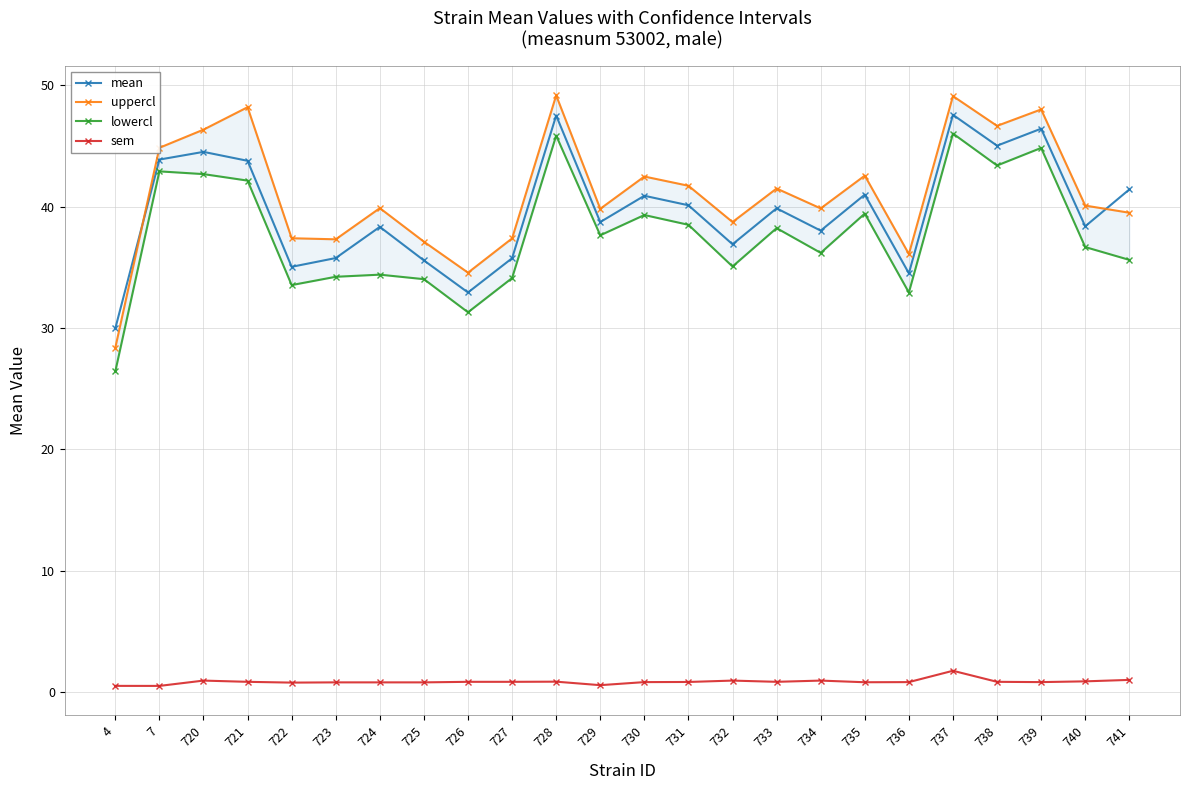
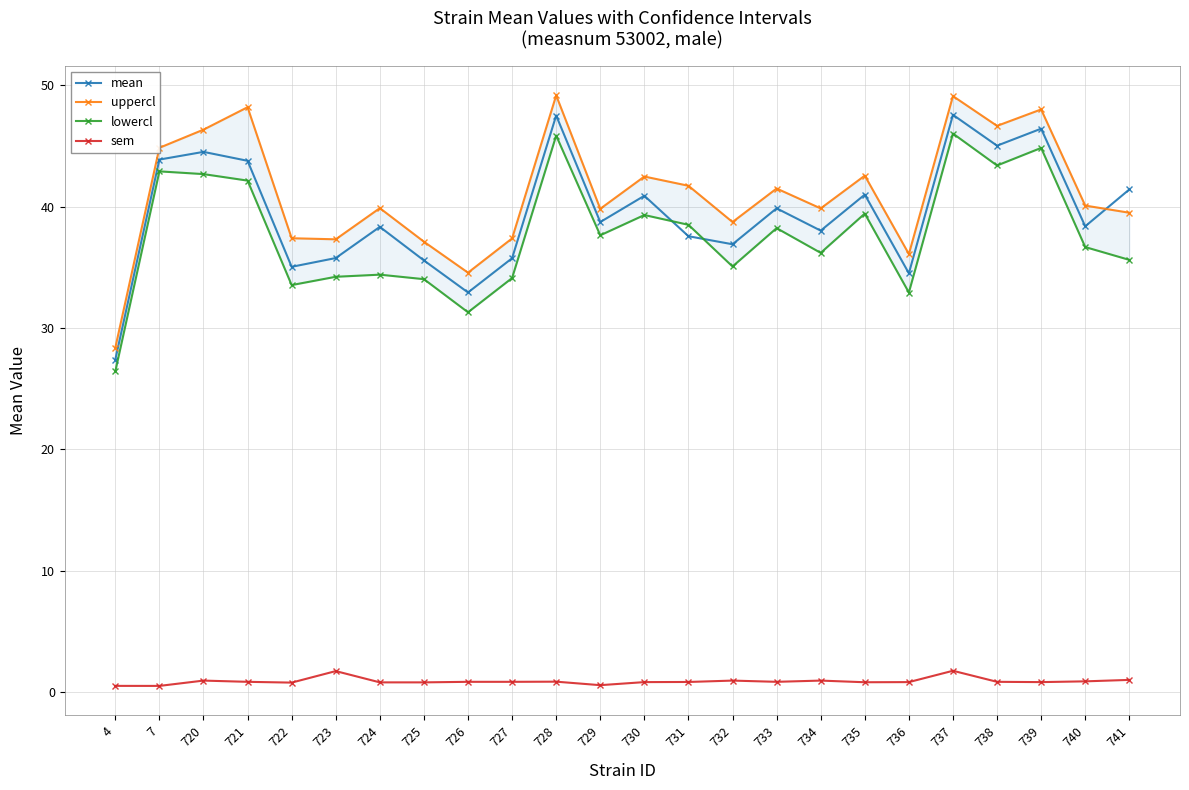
mean, 4: 30.0 -> 27.4
sem, 723: 0.8 -> 1.7
mean, 731: 40.1 -> 37.6
